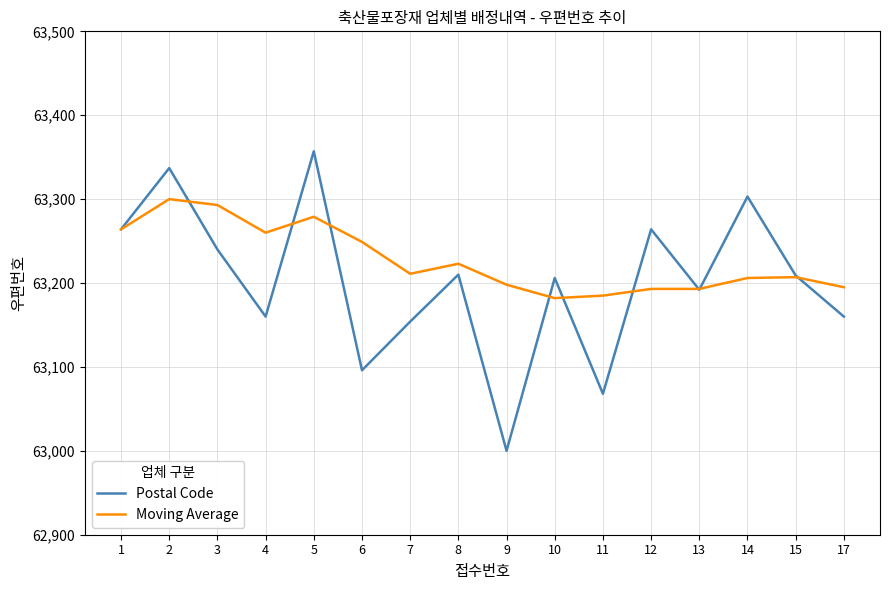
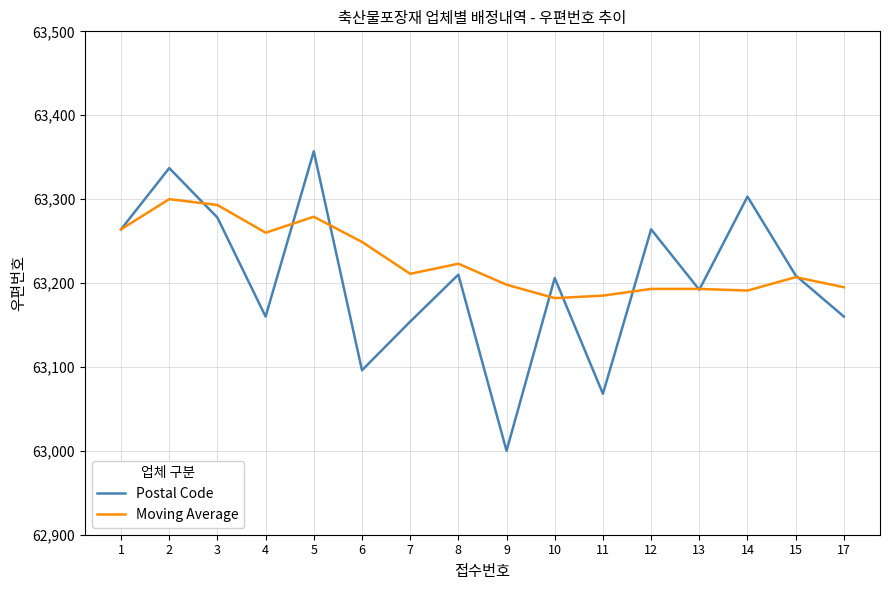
Postal Code, 3: 63,240 -> 63,280
Moving Average, 14: 63,210 -> 63,190
